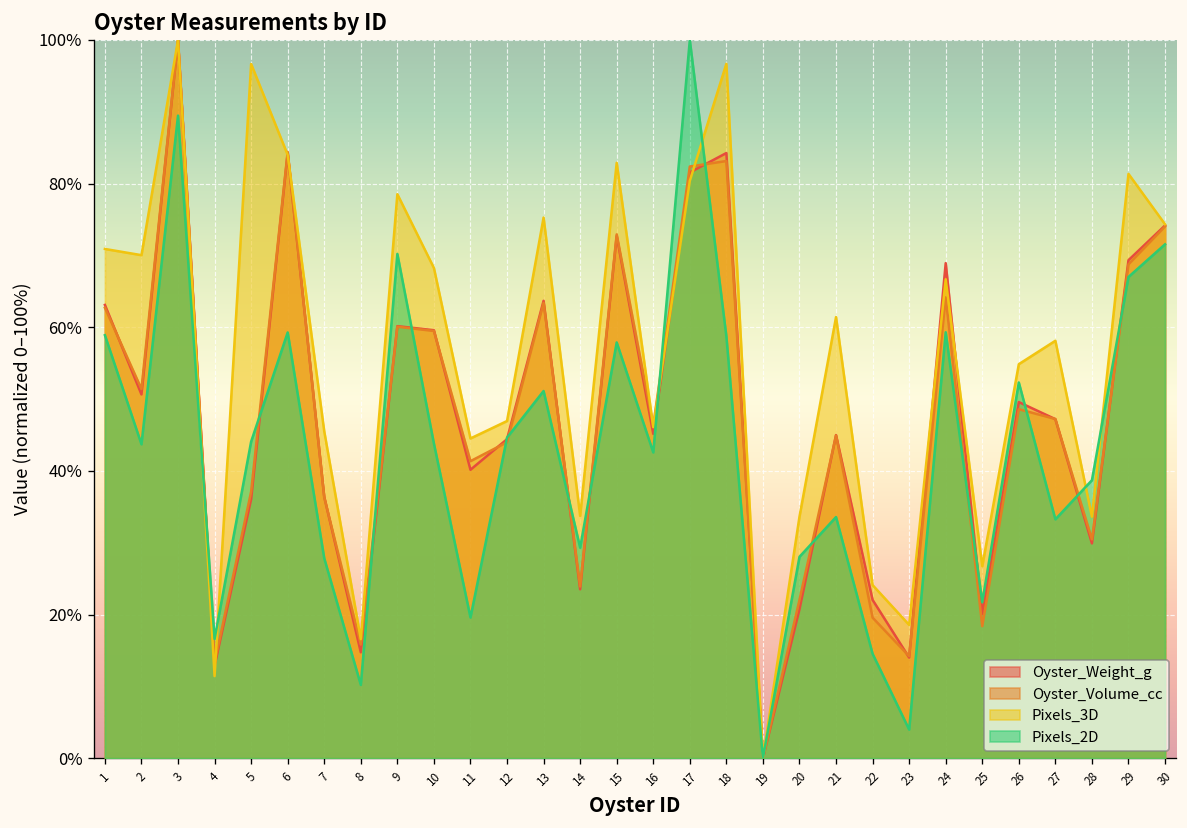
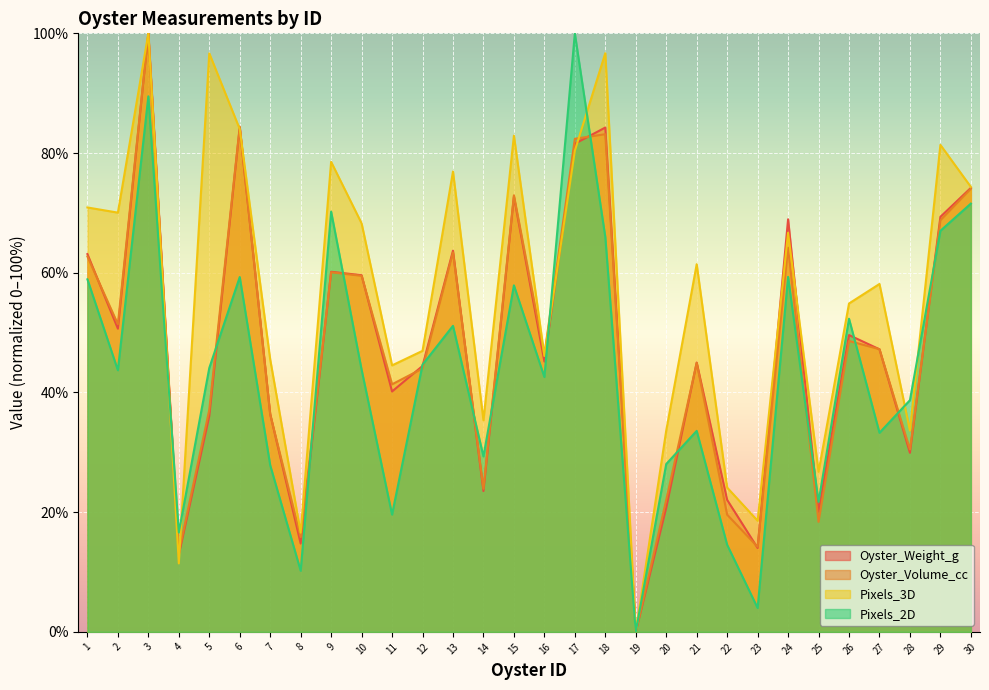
Pixels_3D, 13: 75% -> 77%
Pixels_3D, 14: 34% -> 35%
Pixels_2D, 18: 59% -> 66%
